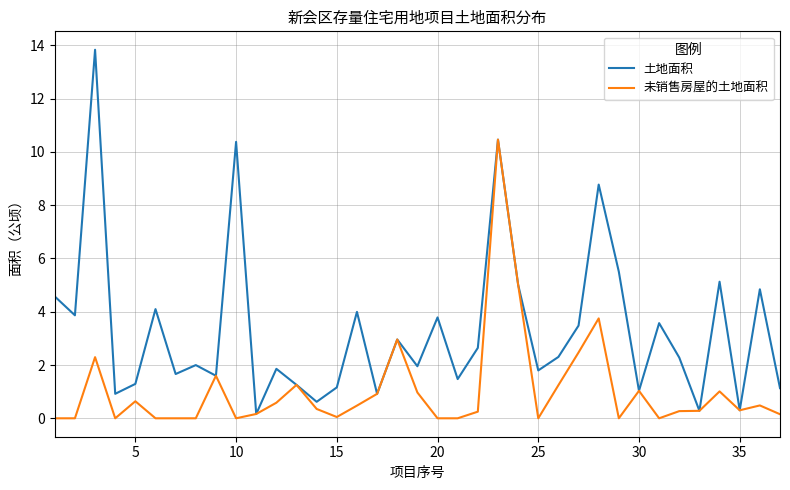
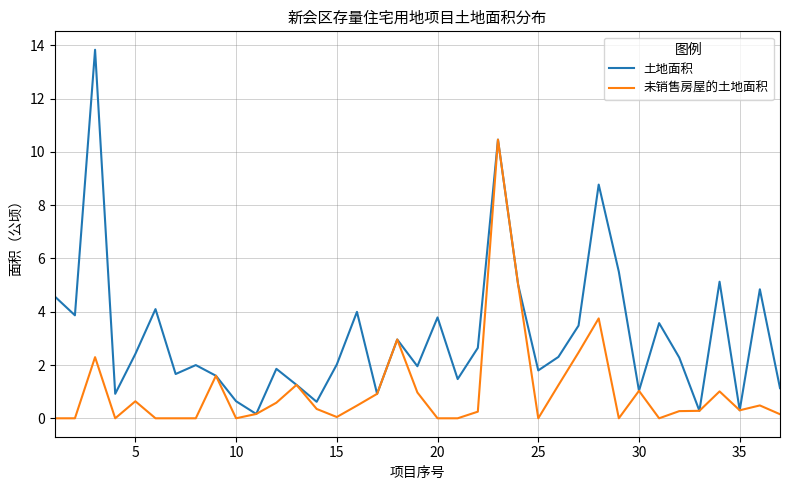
土地面积, 5: 1.3 -> 2.4
土地面积, 10: 10.4 -> 0.6
土地面积, 15: 1.2 -> 2.0
